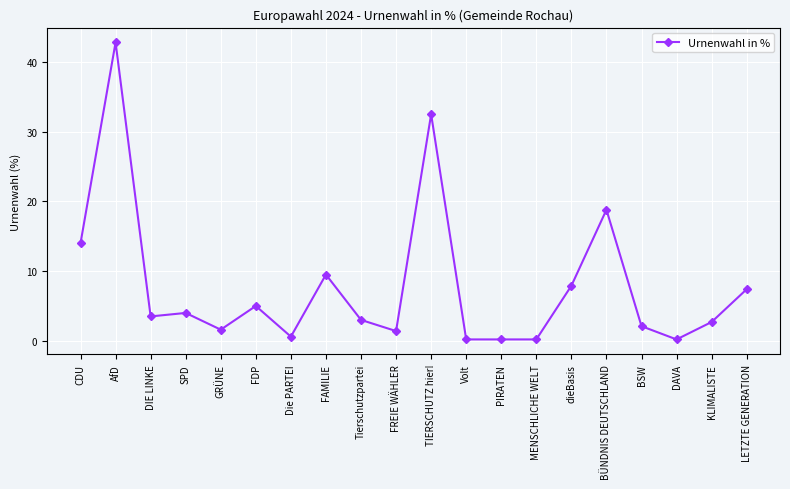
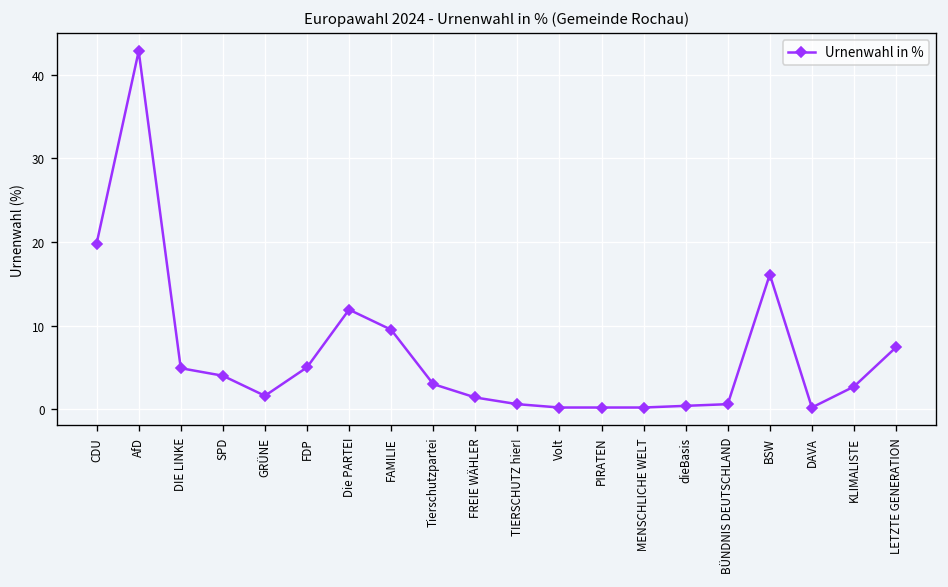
CDU: 14 -> 20
DIE LINKE: 4 -> 5
Die PARTEI: 1 -> 12
TIERSCHUTZ hier!: 33 -> 1
dieBasis: 8 -> 0
BÜNDNIS DEUTSCHLAND: 19 -> 1
BSW: 2 -> 16
